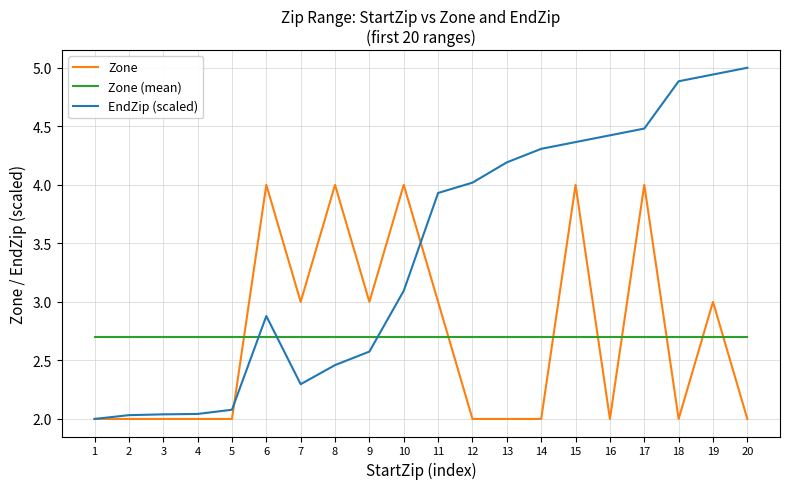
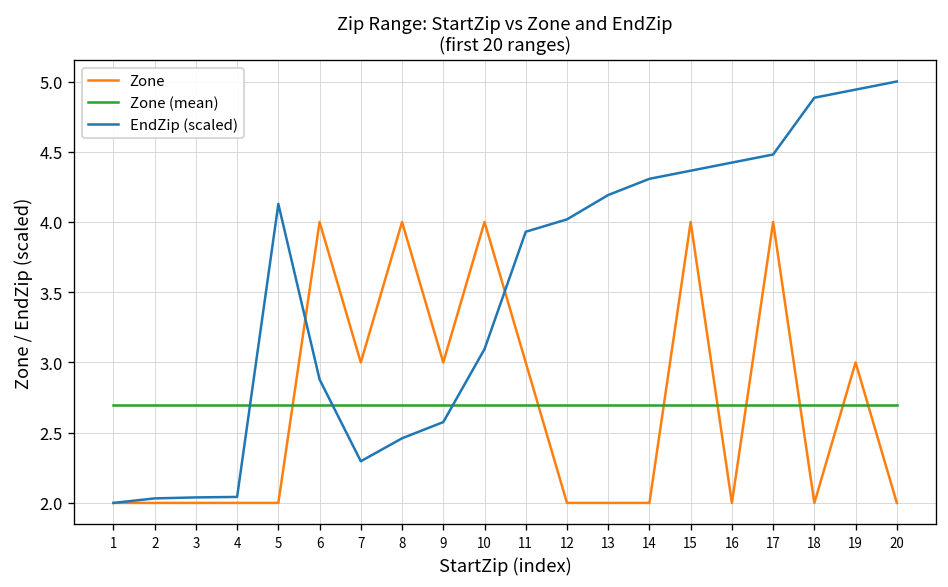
EndZip (scaled), 5: 2.08 -> 4.13
